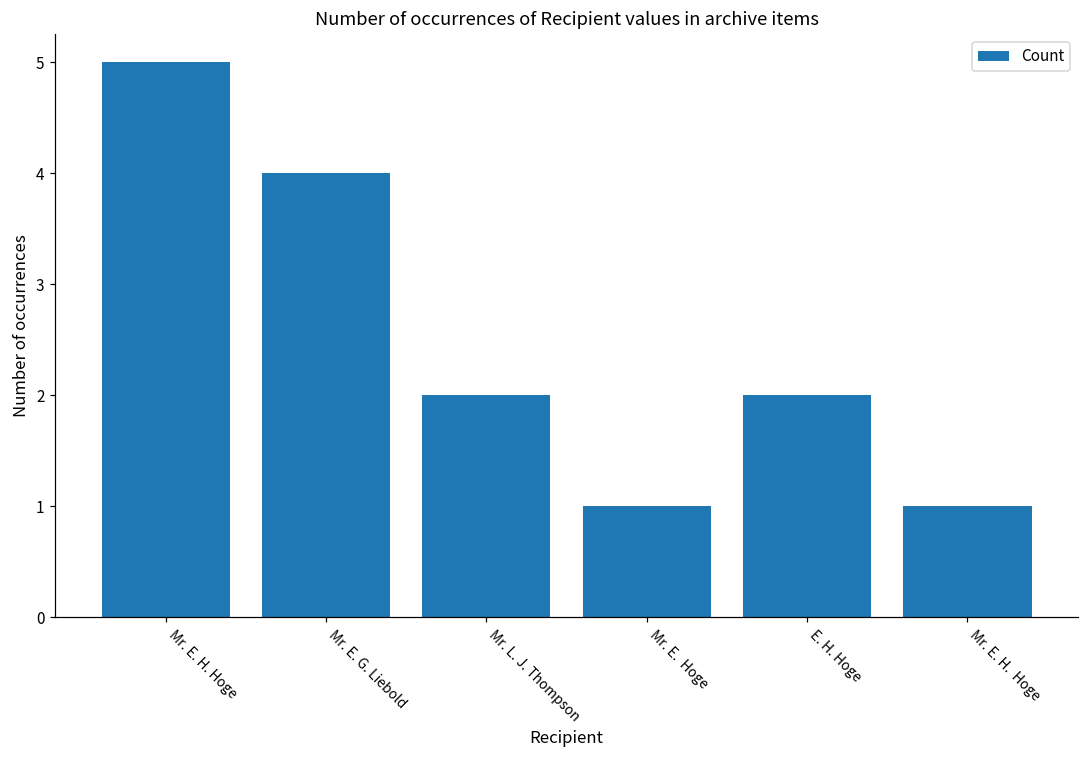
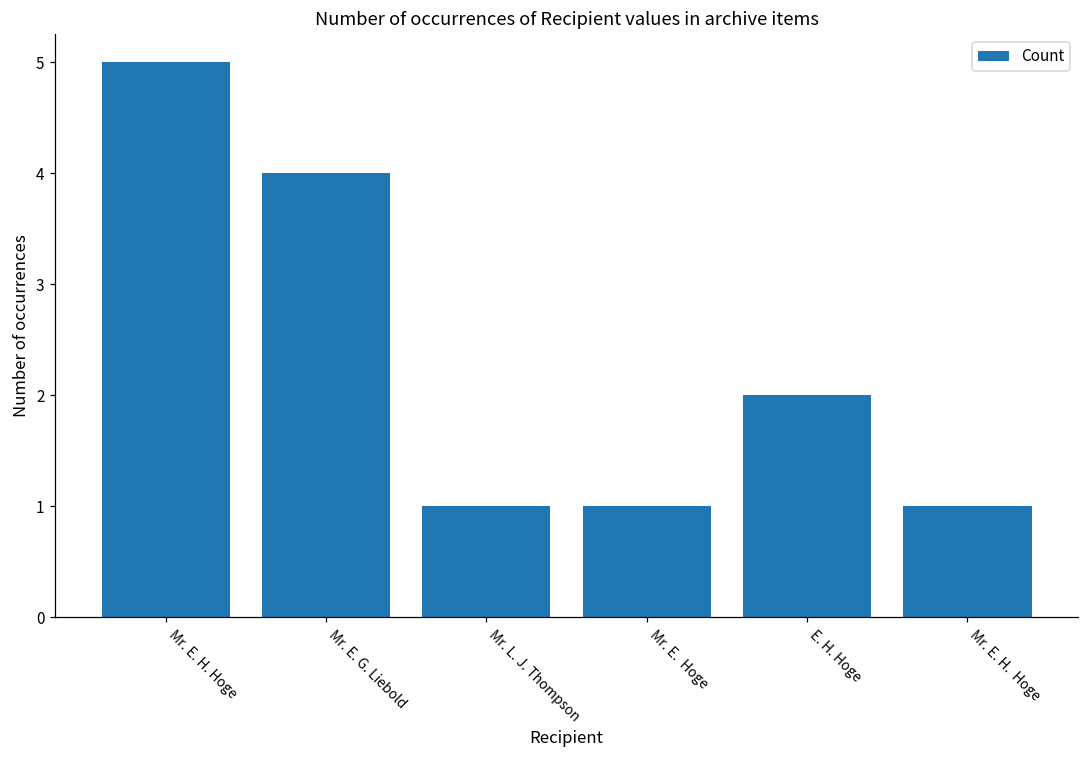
Mr. L. J. Thompson: 2 -> 1
